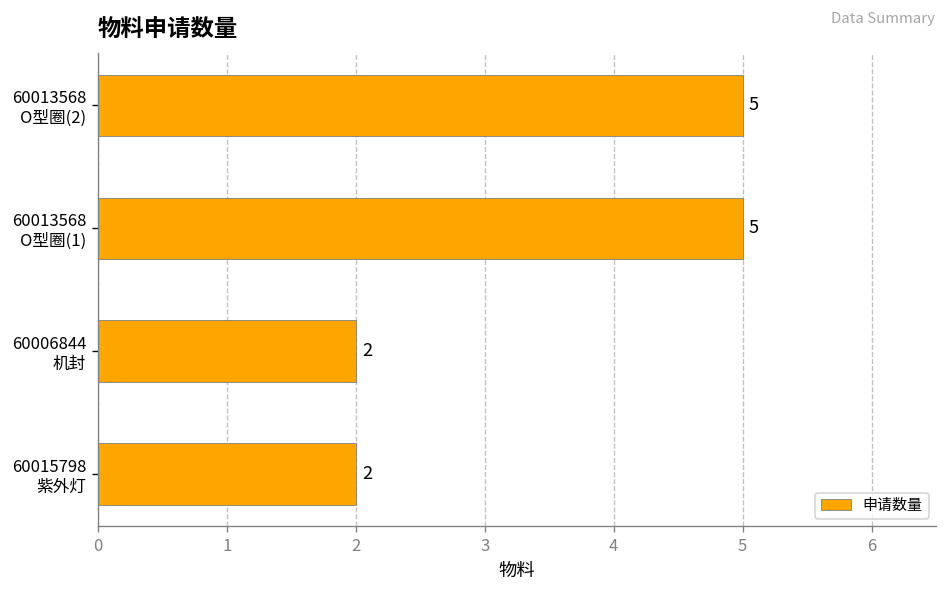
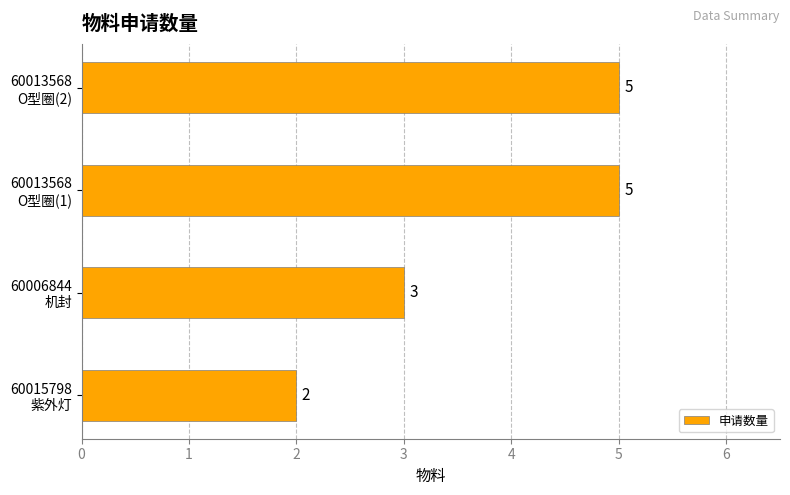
60006844 机封: 2 -> 3
